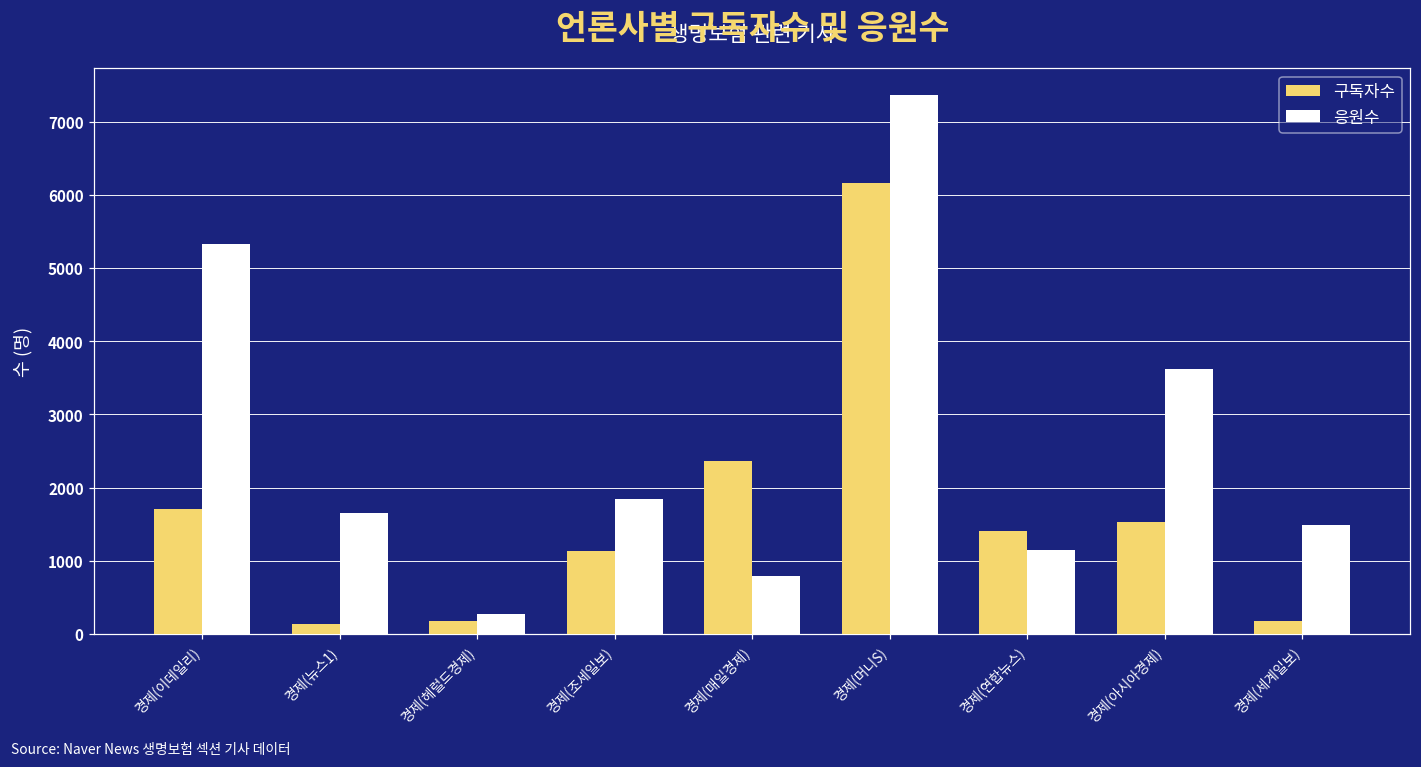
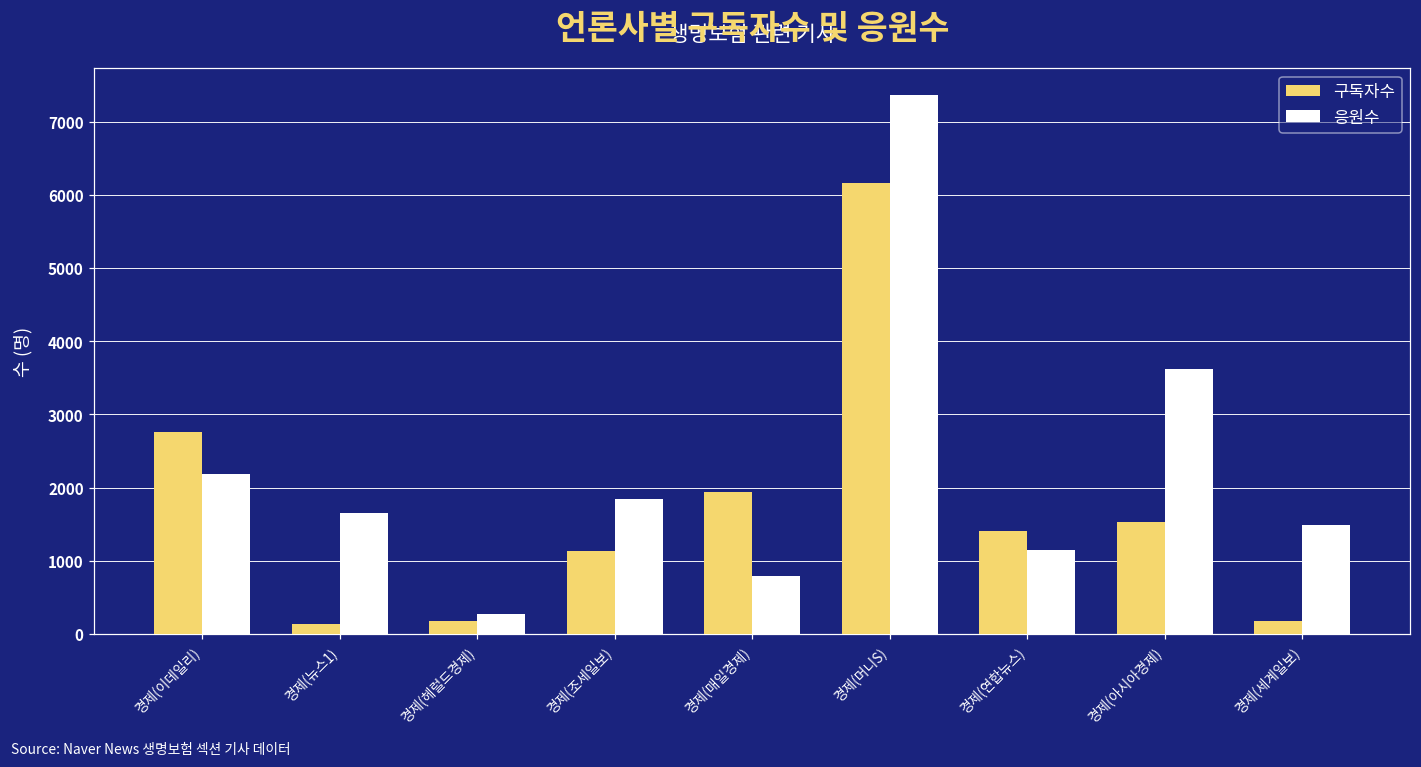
구독자수, 경제(이데일리): 1700 -> 2800
응원수, 경제(이데일리): 5300 -> 2200
구독자수, 경제(매일경제): 2400 -> 1900
